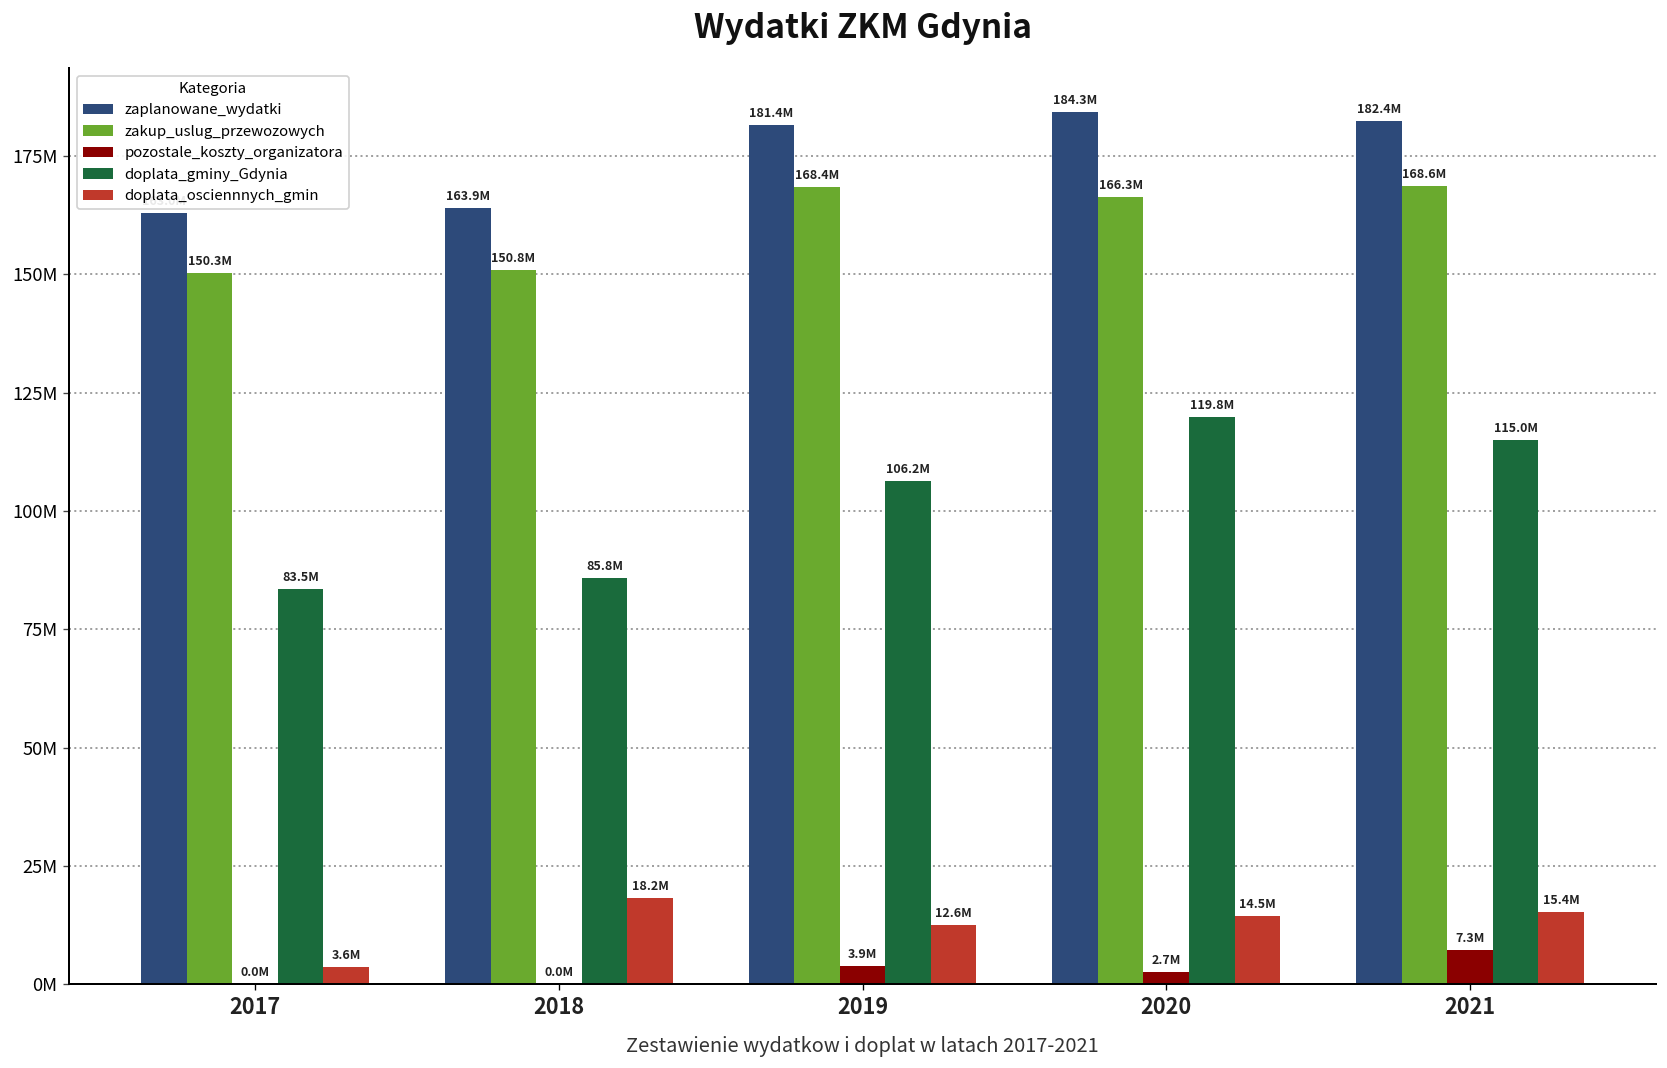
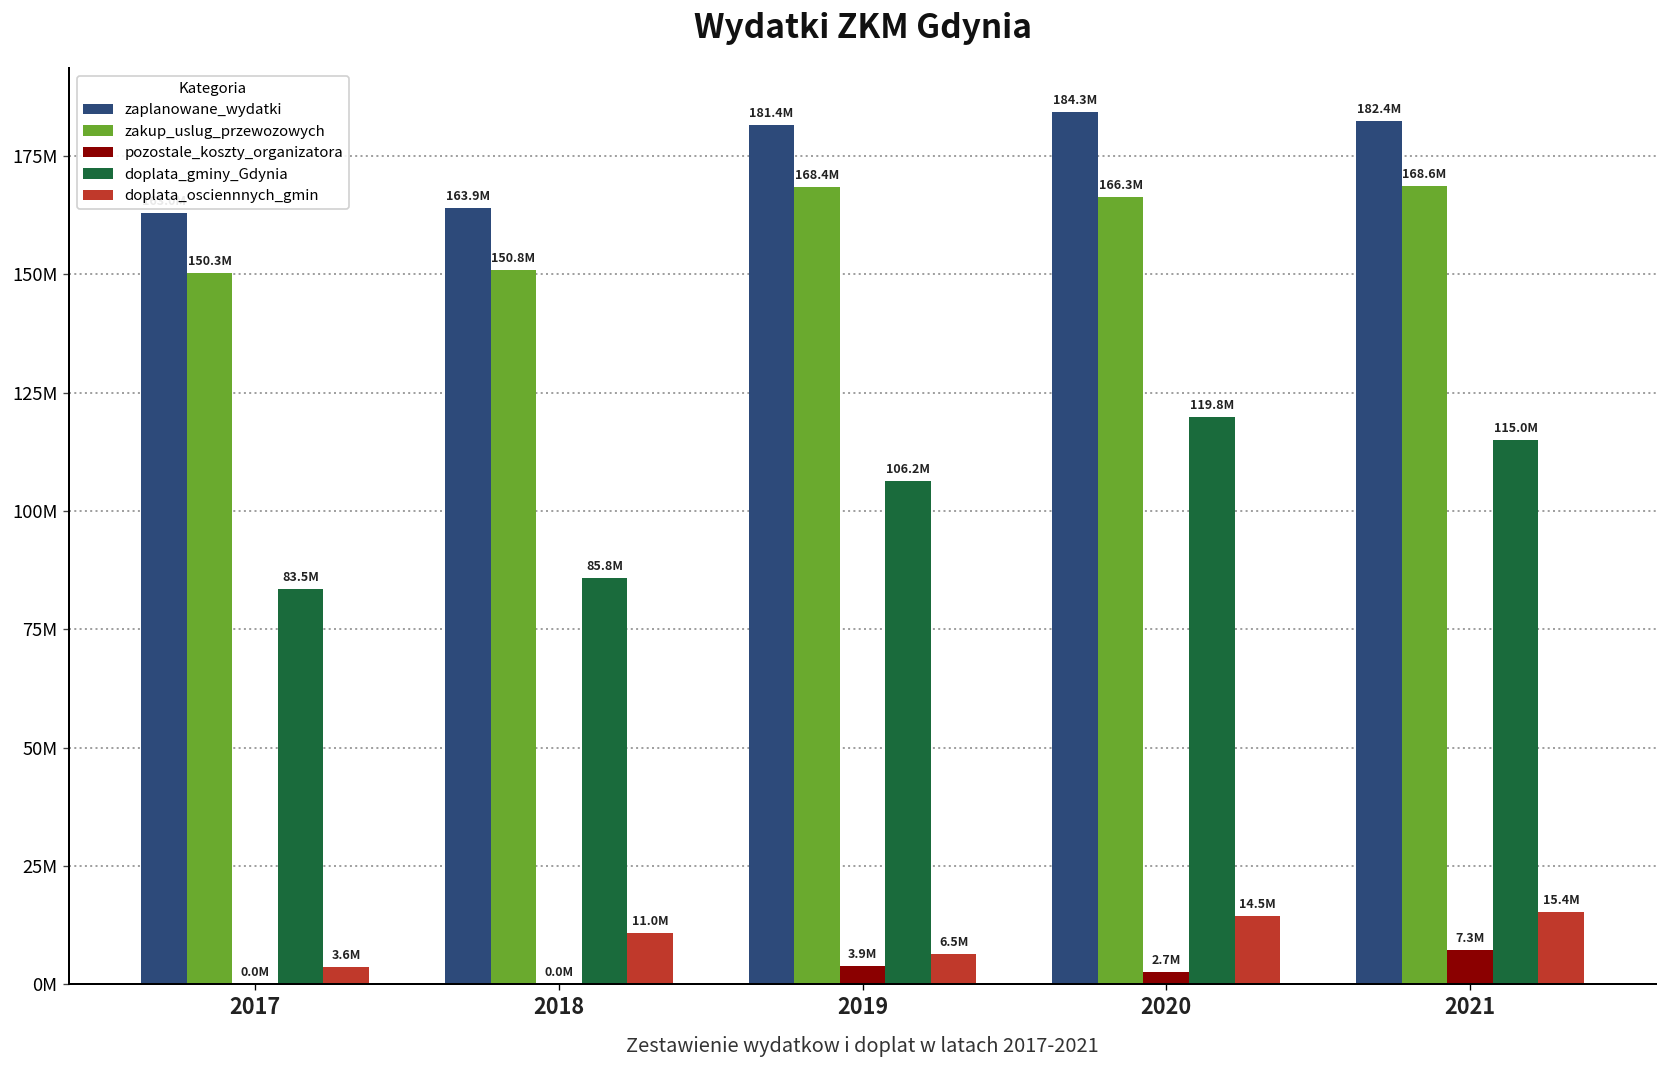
doplata_osciennnych_gmin, 2018: 18.2M -> 11.0M
doplata_osciennnych_gmin, 2019: 12.6M -> 6.5M
